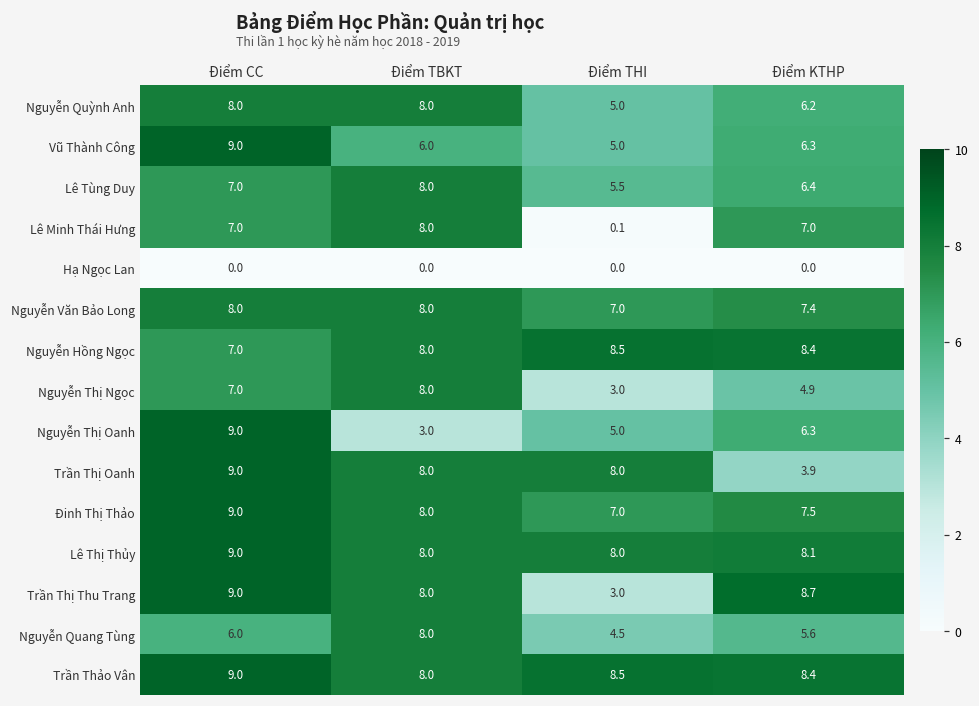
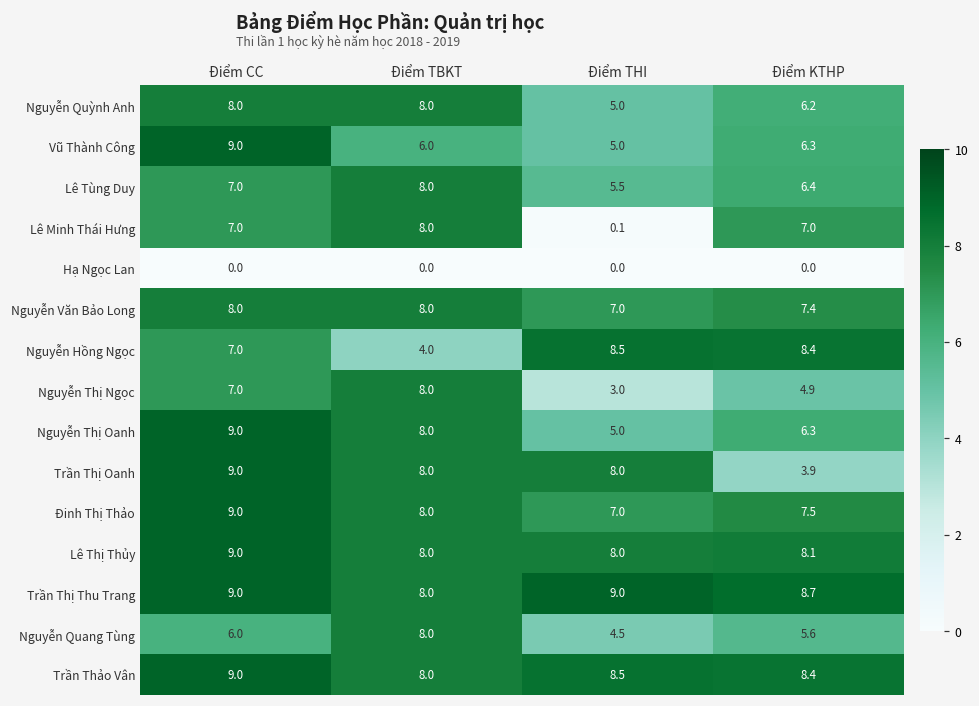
Nguyễn Hồng Ngọc, Điểm TBKT: 8.0 -> 4.0
Nguyễn Thị Oanh, Điểm TBKT: 3.0 -> 8.0
Trần Thị Thu Trang, Điểm THI: 3.0 -> 9.0
